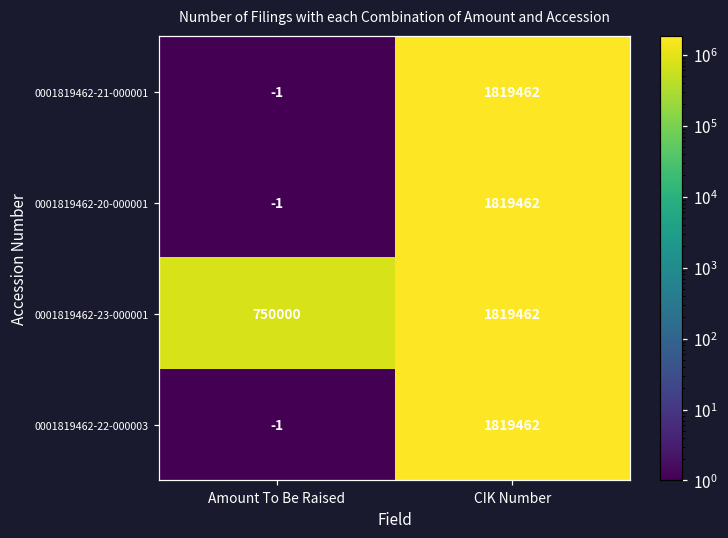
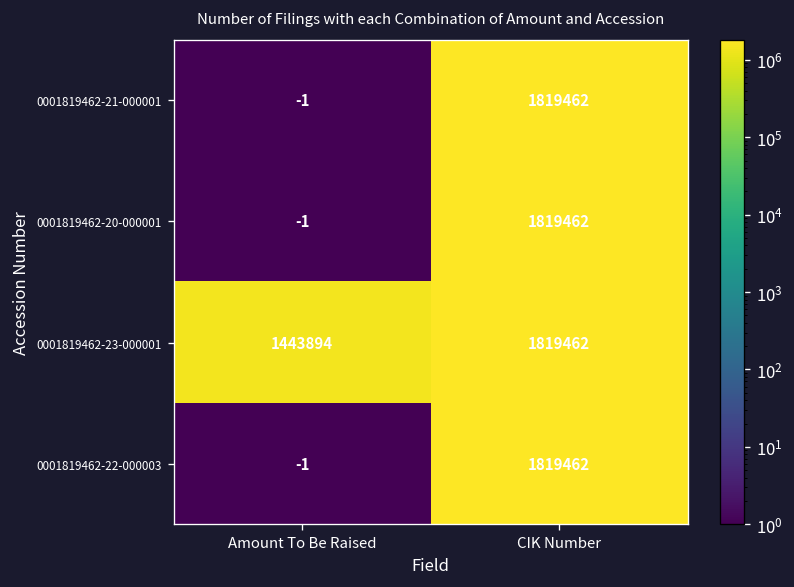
0001819462-23-000001, Amount To Be Raised: 750000 -> 1443894
